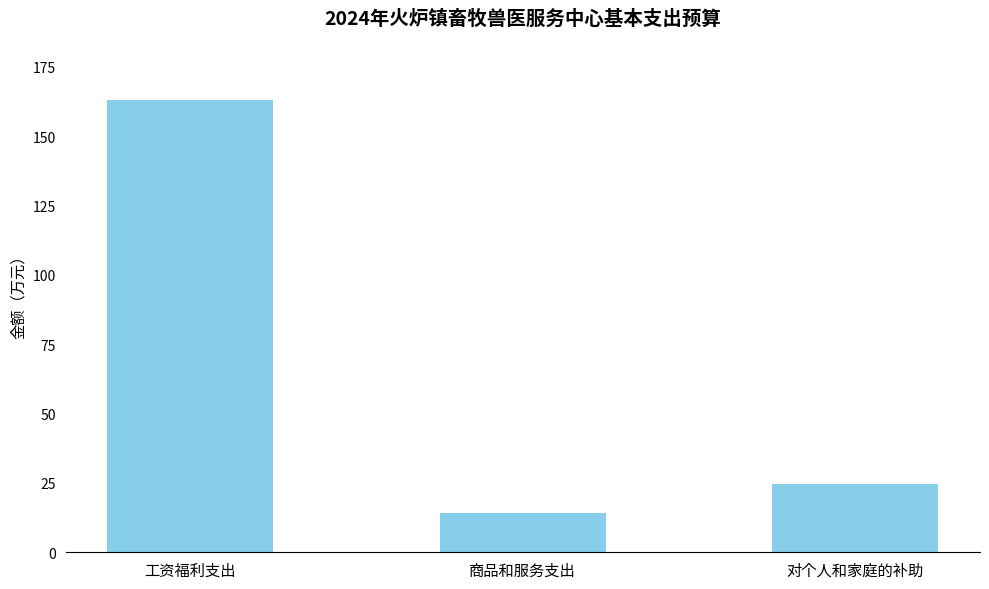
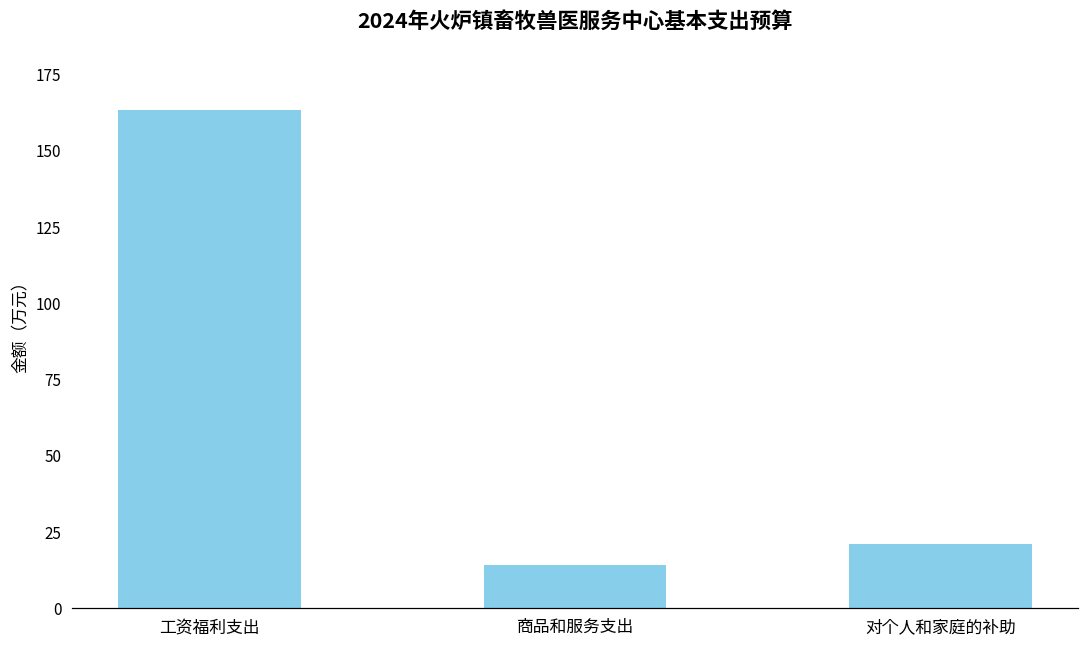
对个人和家庭的补助: 25 -> 21
